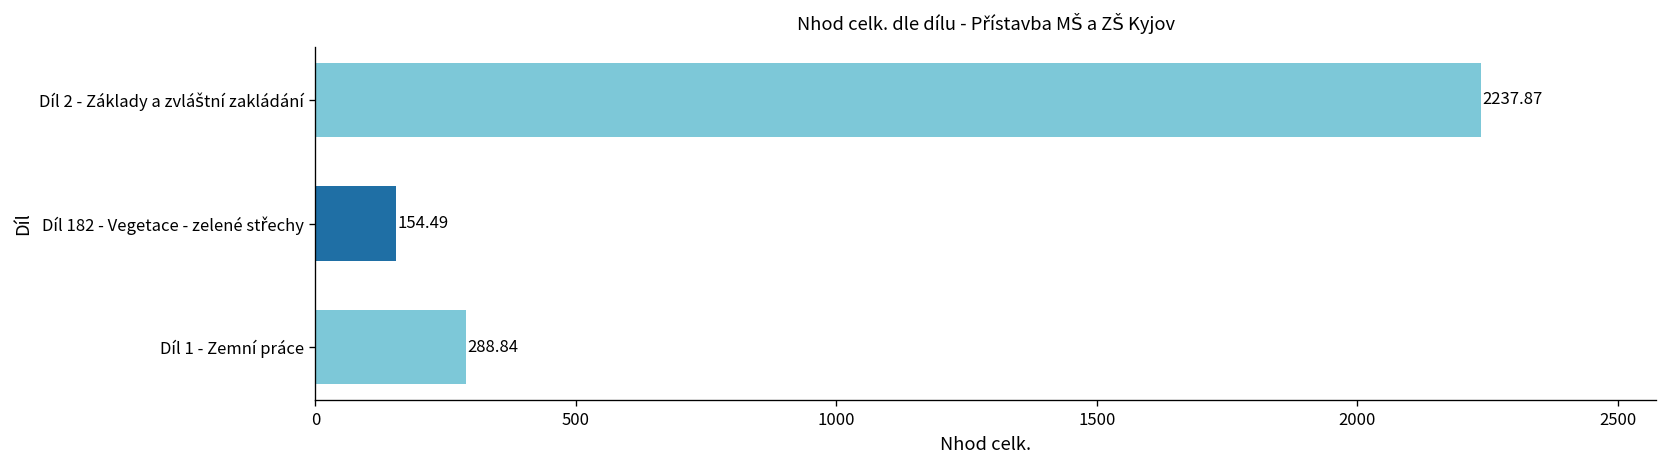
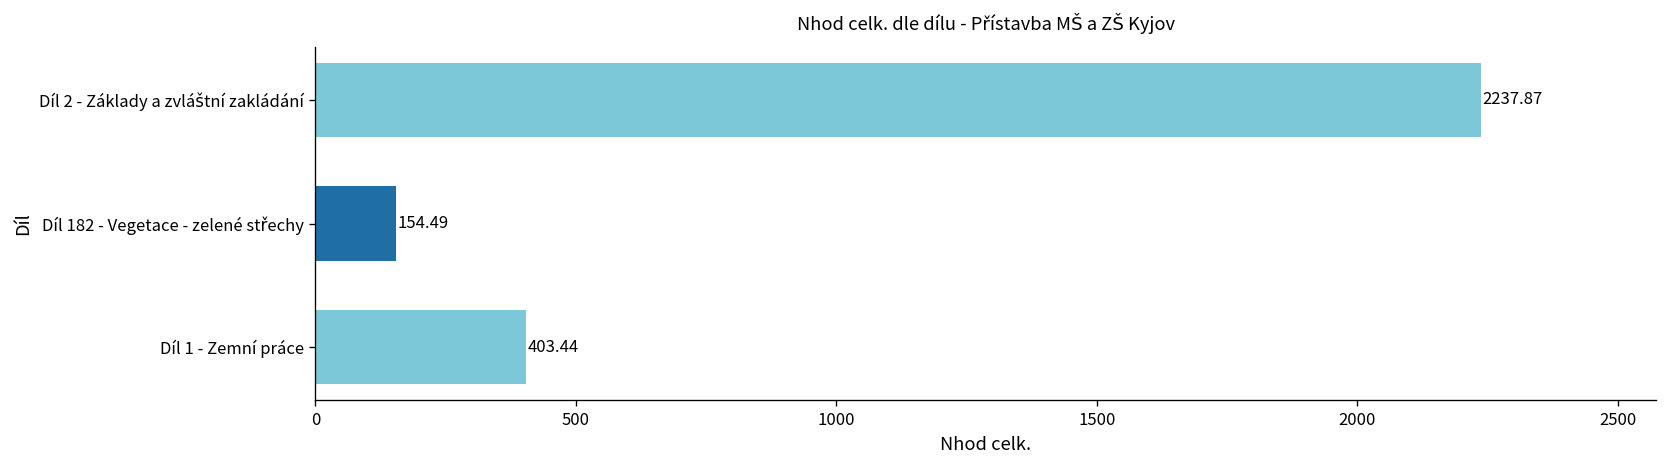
Díl 1 - Zemní práce: 288.84 -> 403.44
